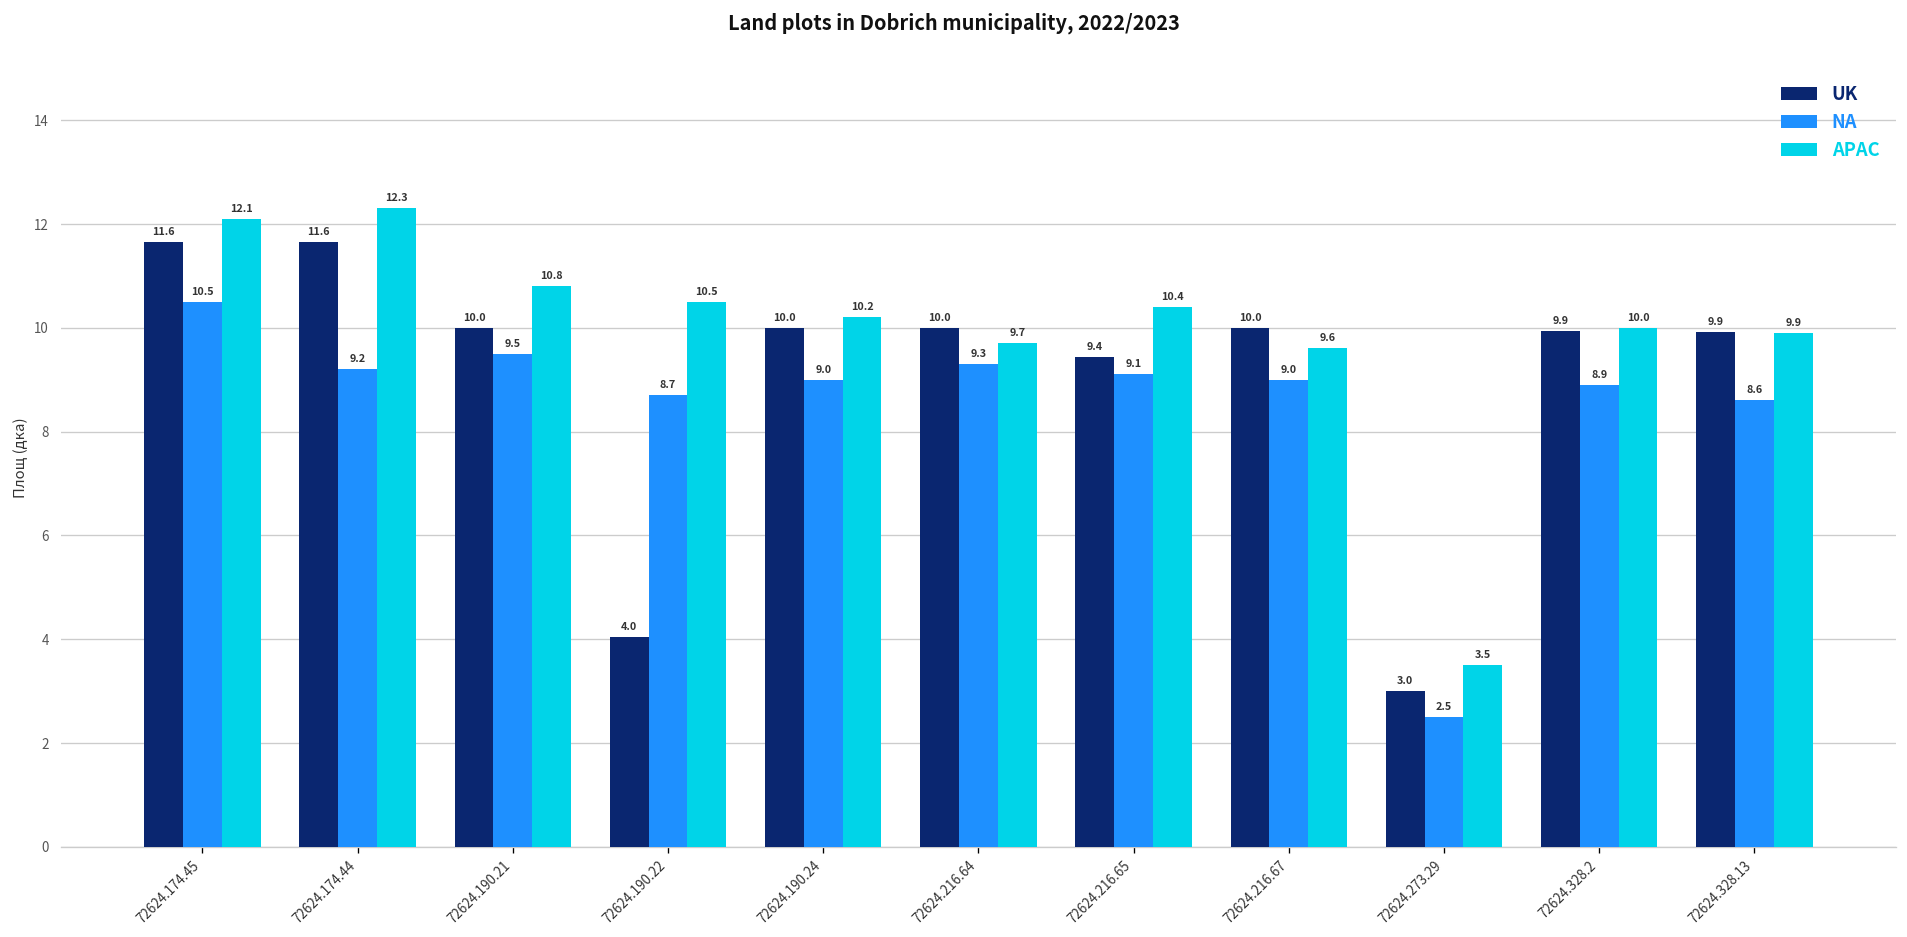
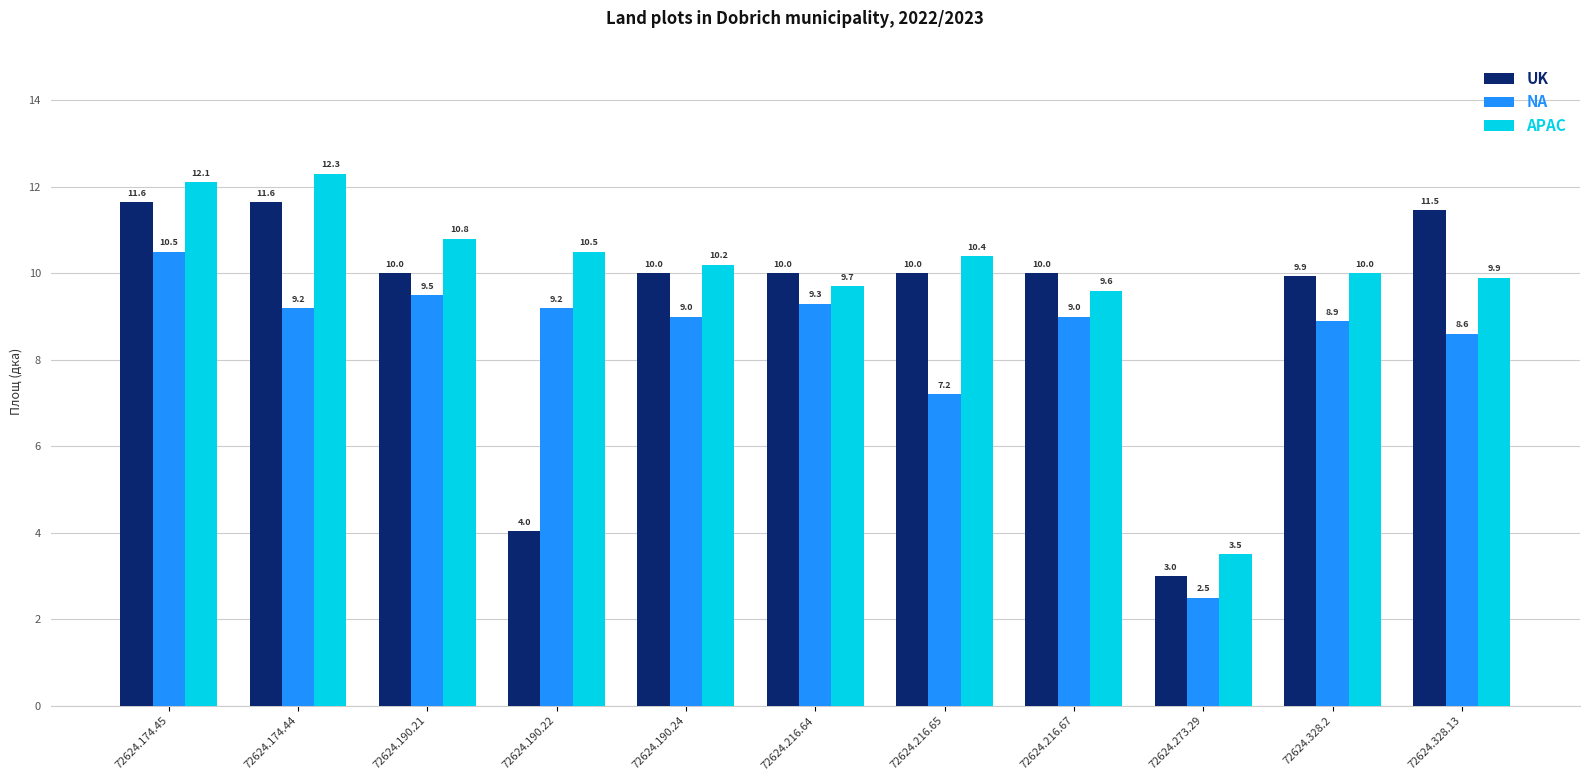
NA, 72624.190.22: 8.7 -> 9.2
UK, 72624.216.65: 9.4 -> 10.0
NA, 72624.216.65: 9.1 -> 7.2
UK, 72624.328.13: 9.9 -> 11.5
